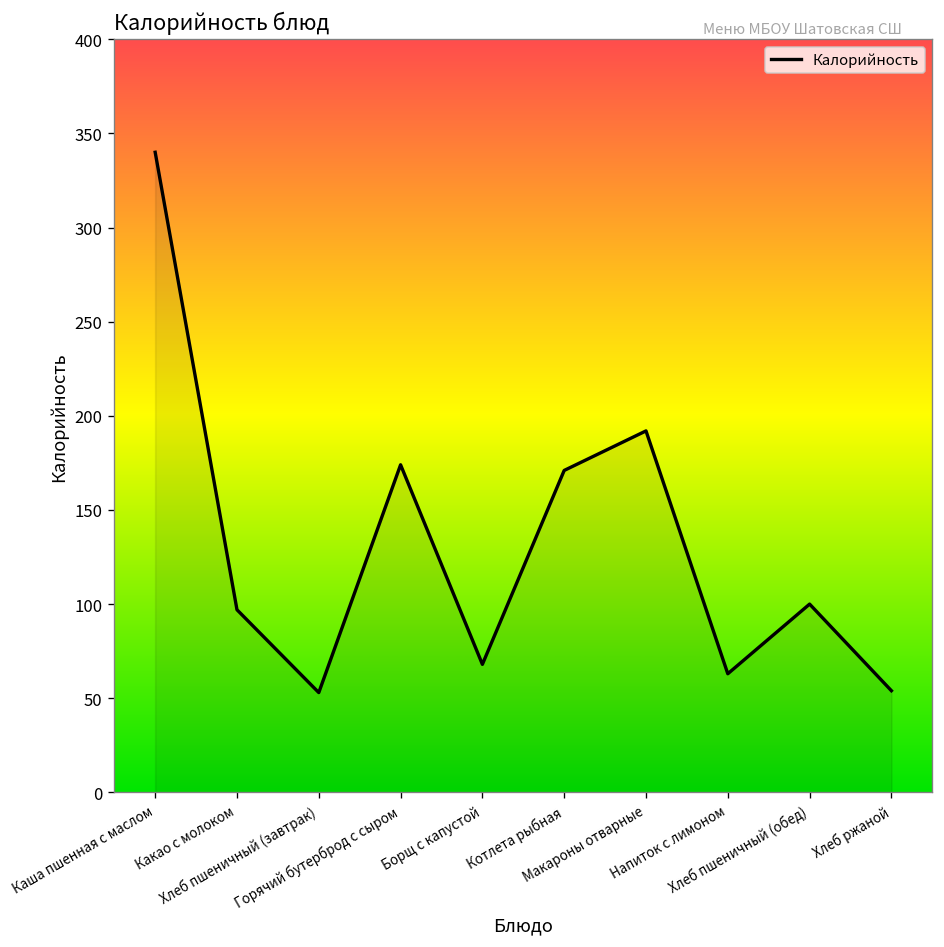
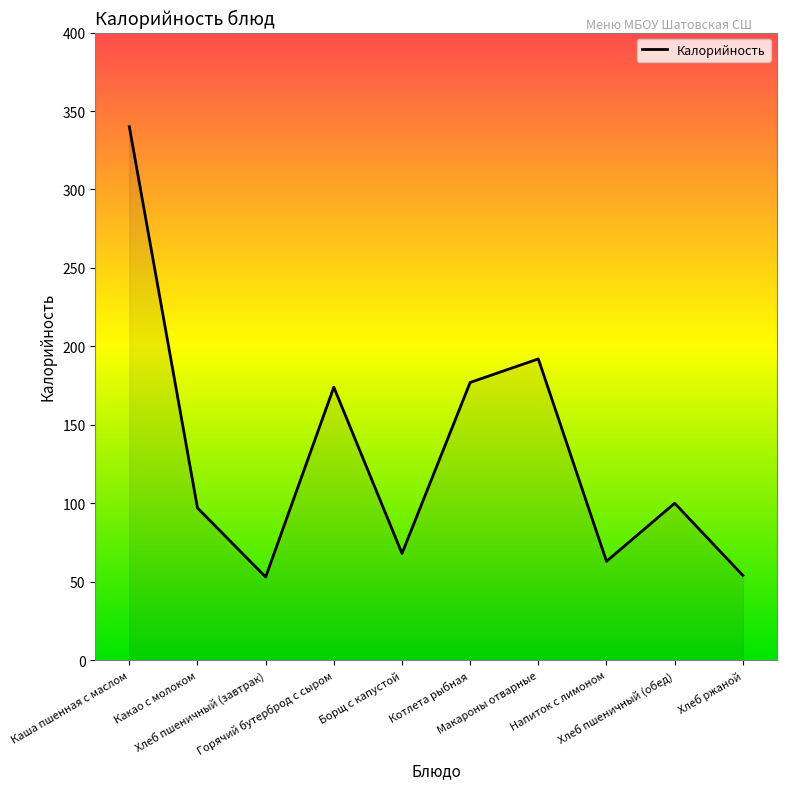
Котлета рыбная: 171 -> 177
